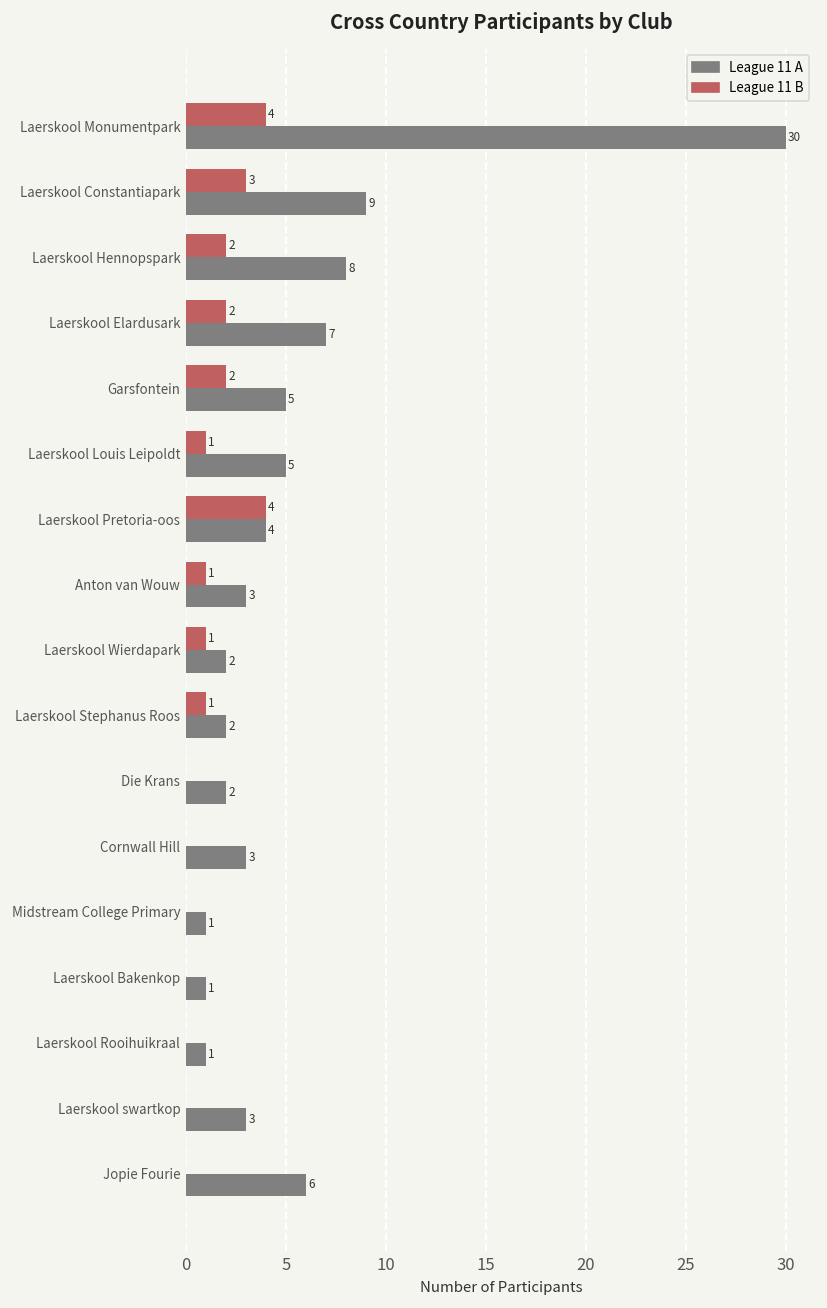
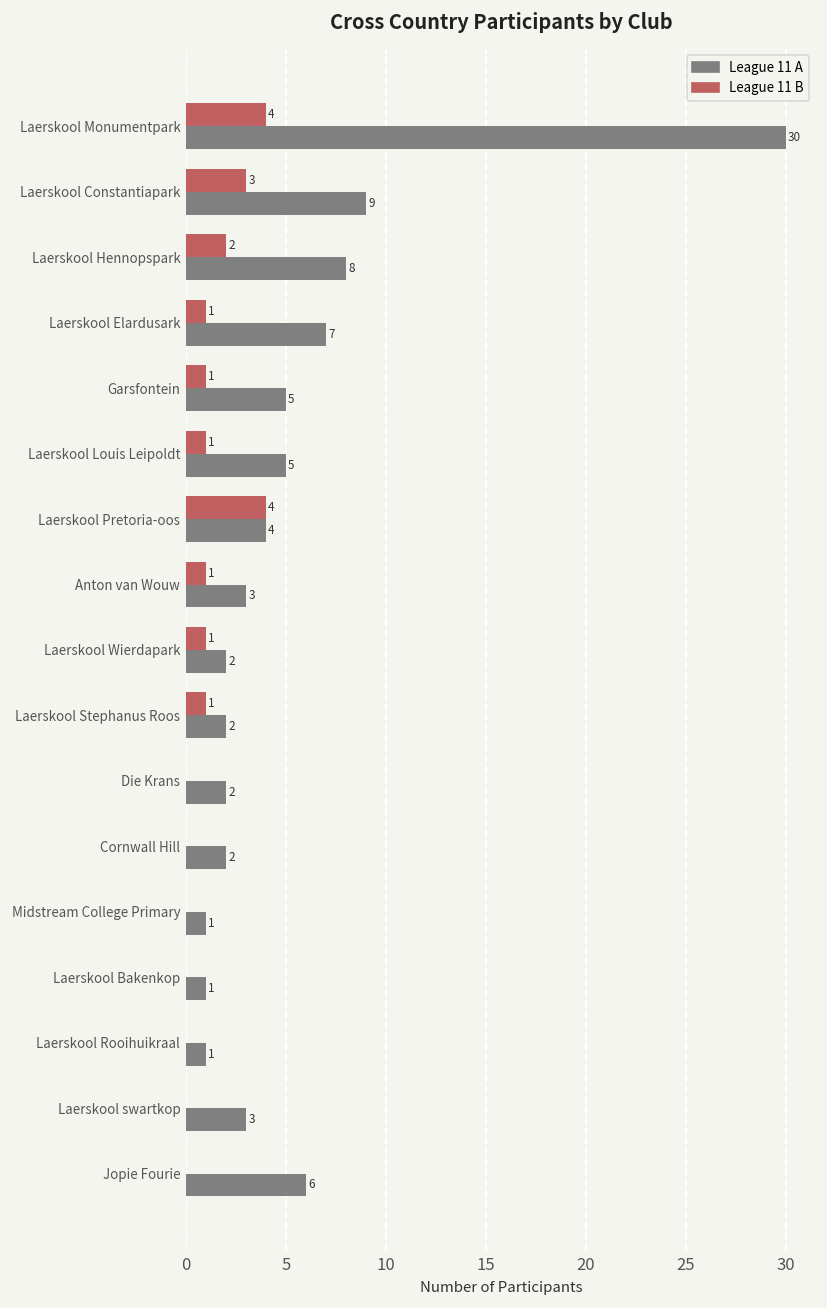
League 11 B, Laerskool Elardusark: 2 -> 1
League 11 B, Garsfontein: 2 -> 1
League 11 A, Cornwall Hill: 3 -> 2
